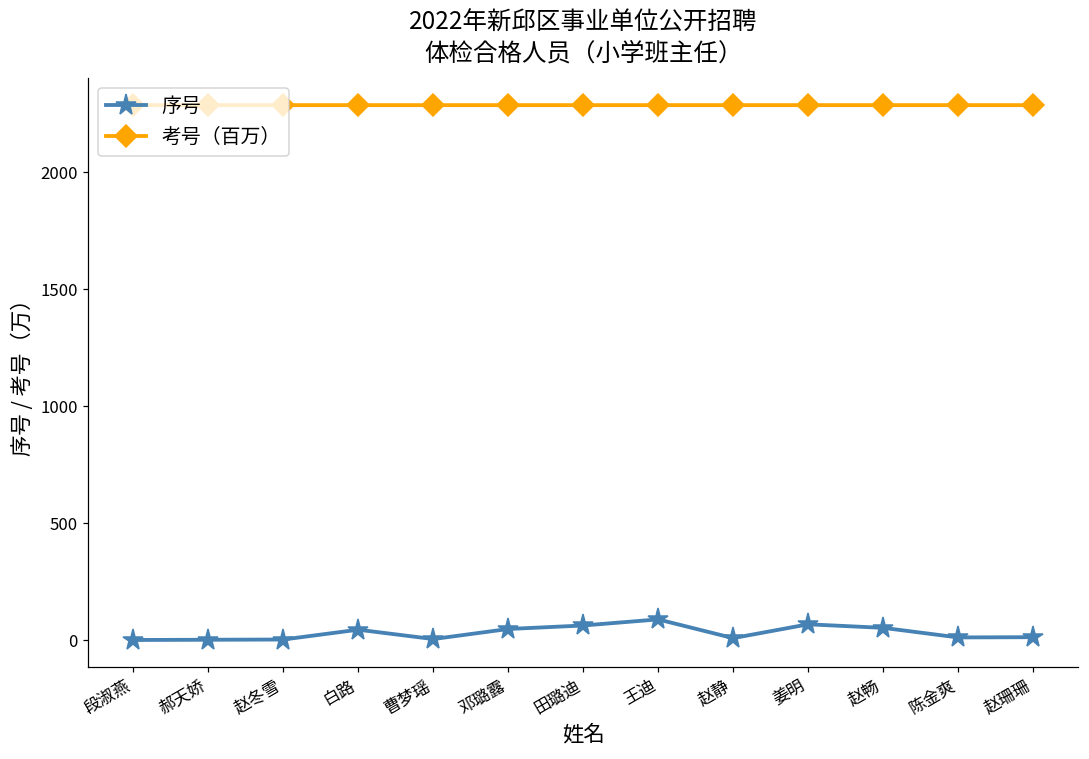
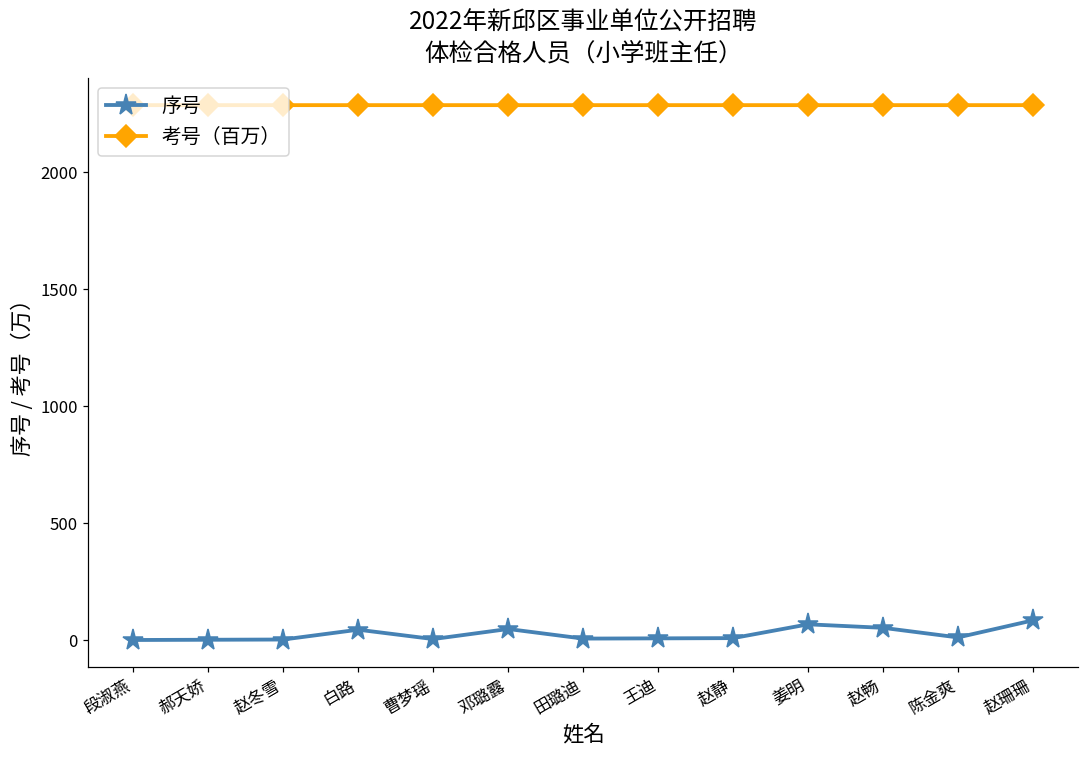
序号, 田璐迪: 60 -> 10
序号, 王迪: 90 -> 10
序号, 赵珊珊: 10 -> 90
